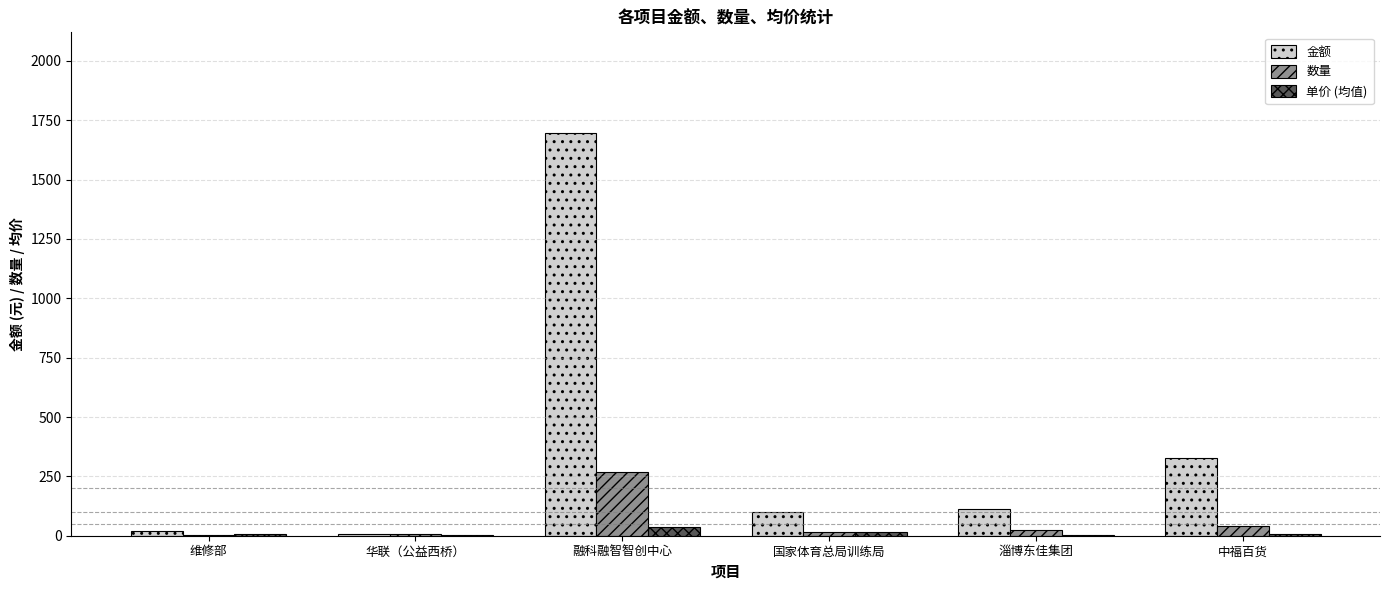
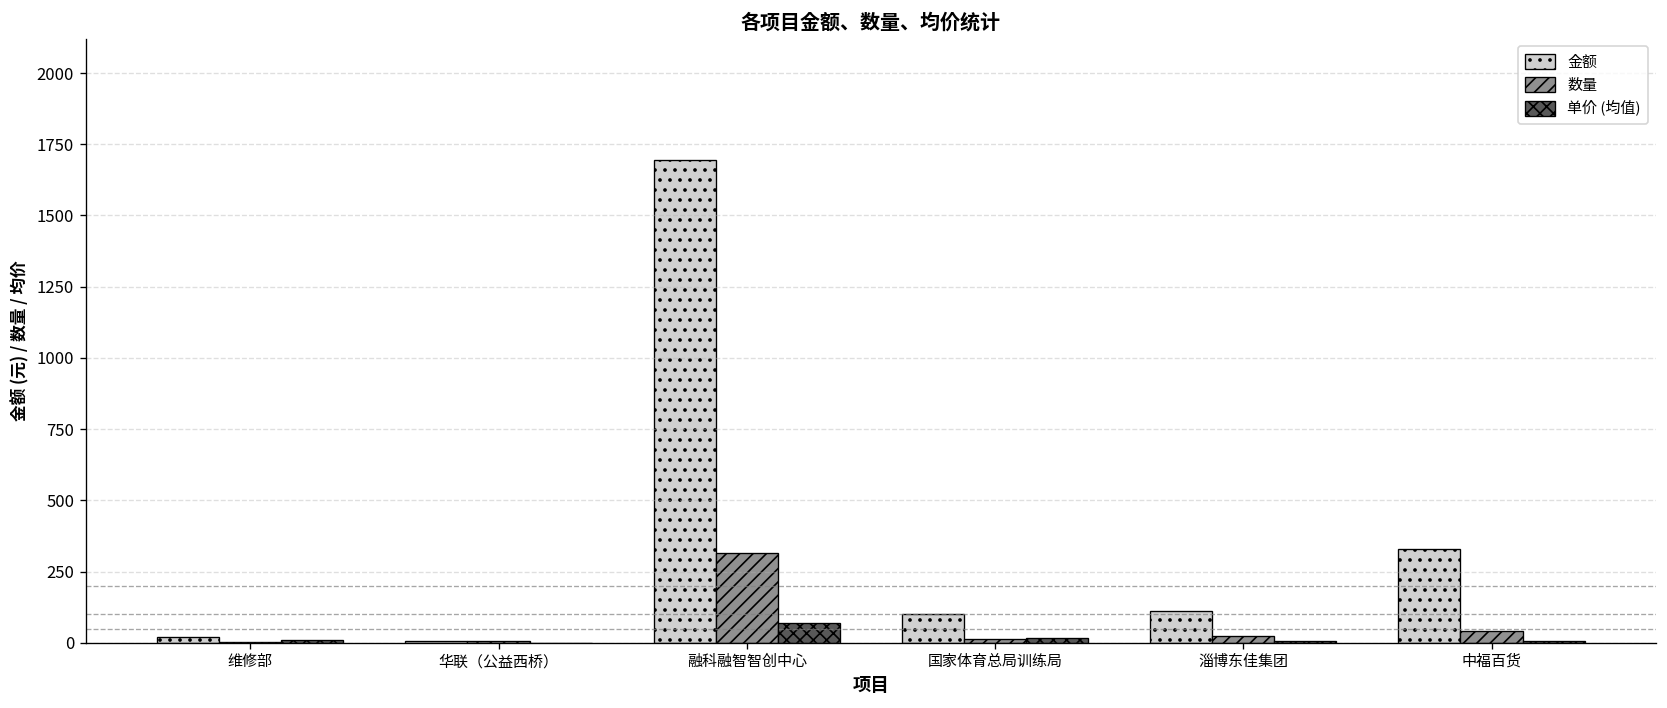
数量, 融科融智智创中心: 270 -> 320
单价 (均值), 融科融智智创中心: 40 -> 70
